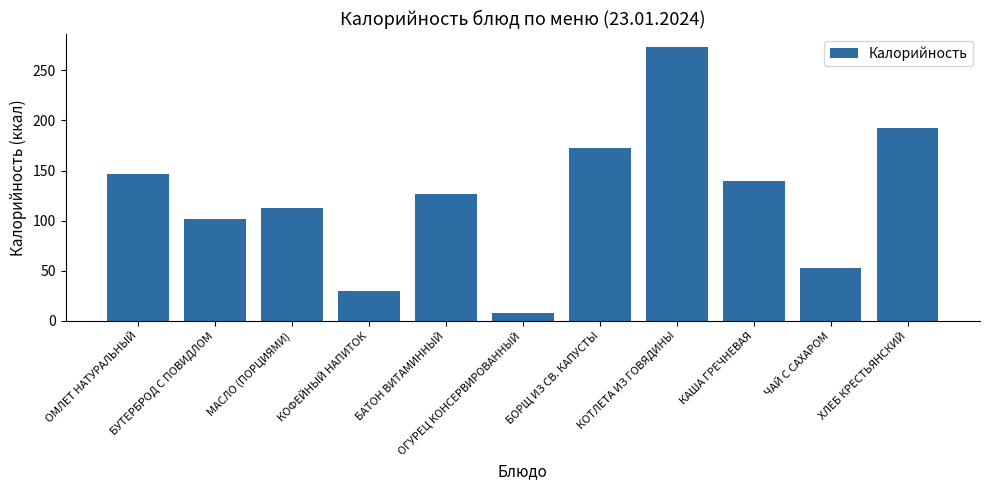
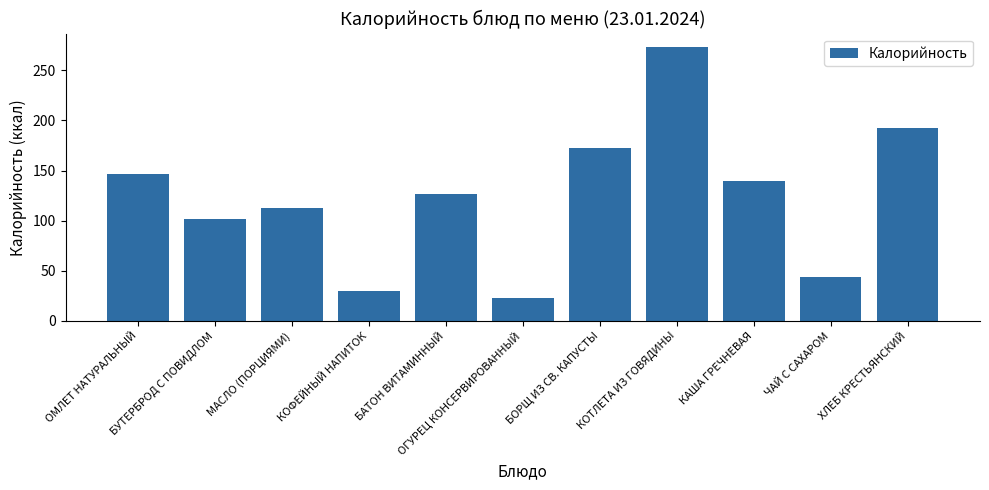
ОГУРЕЦ КОНСЕРВИРОВАННЫЙ: 8 -> 23
ЧАЙ С САХАРОМ: 53 -> 44
